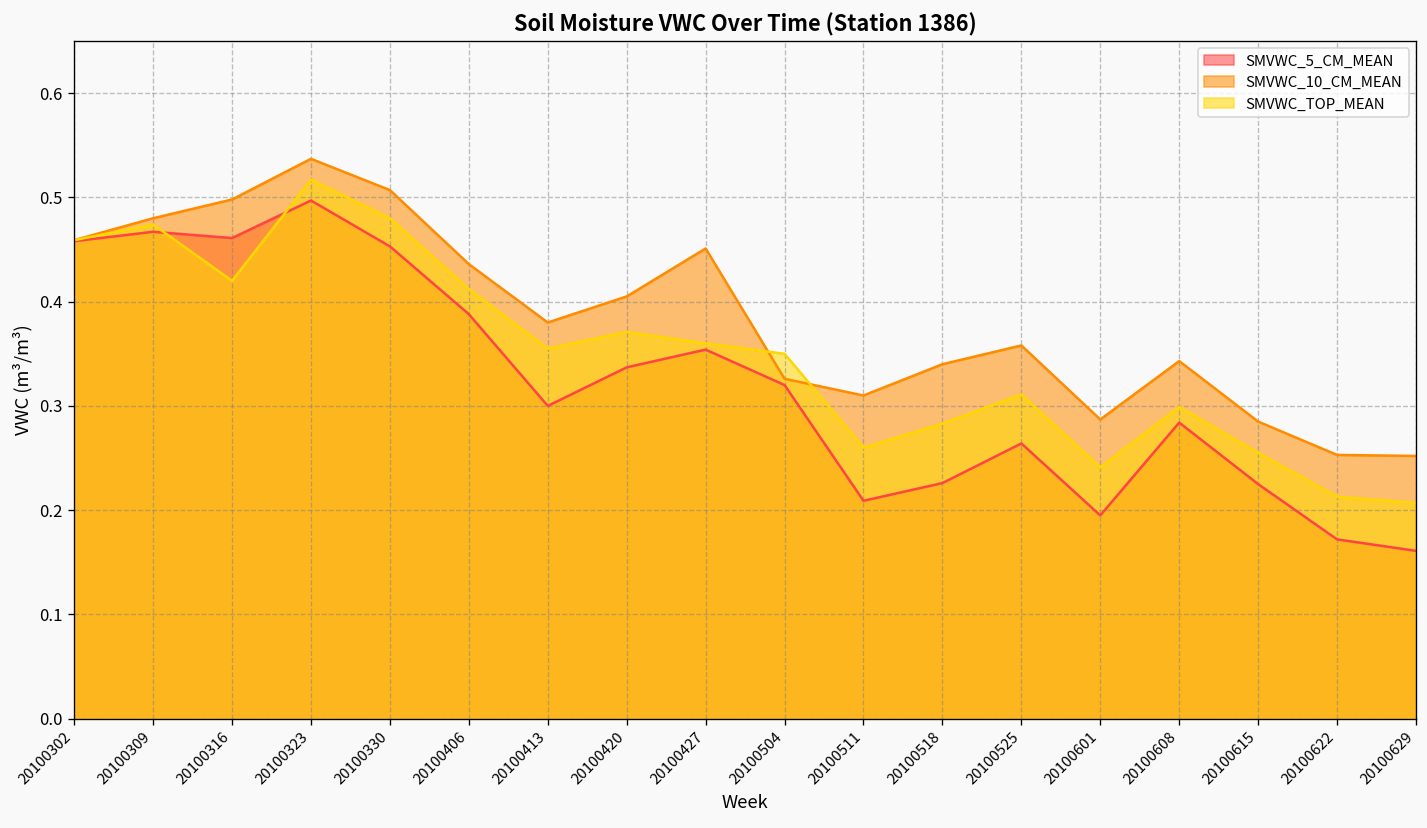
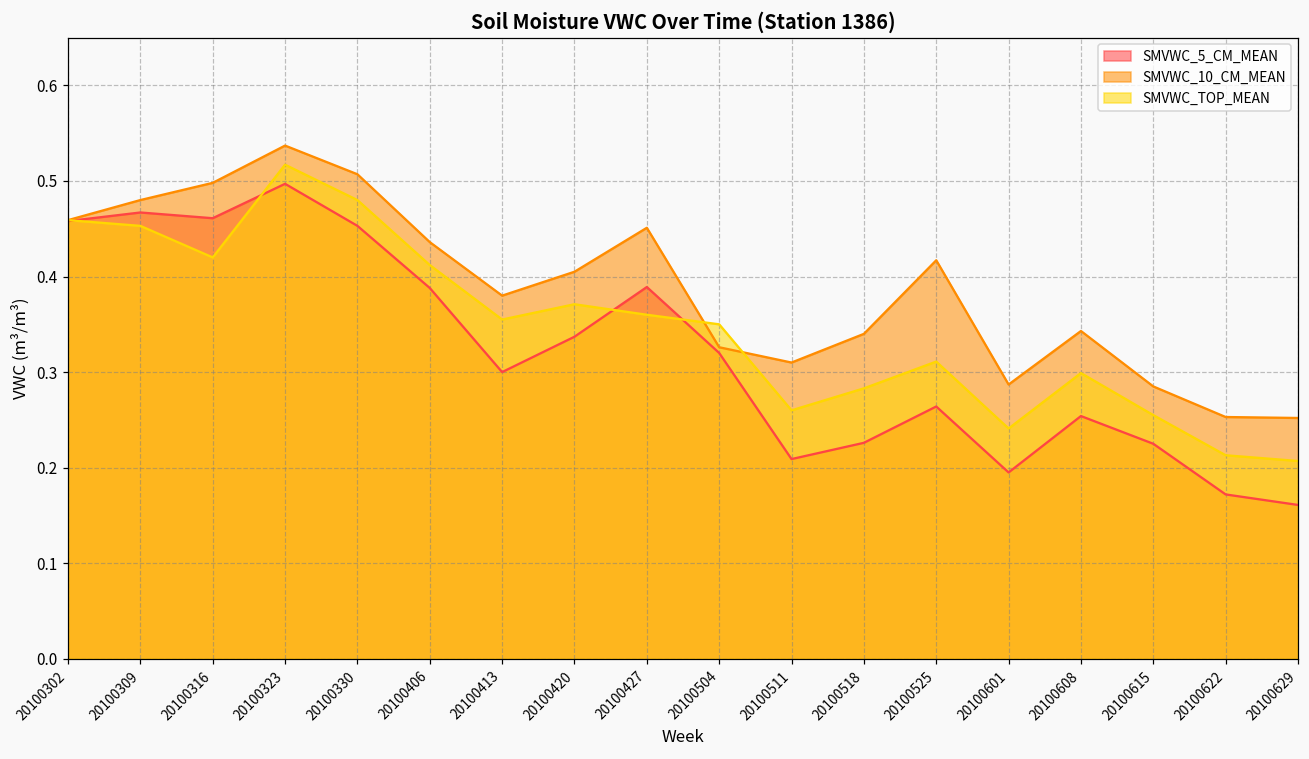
SMVWC_TOP_MEAN, 20100309: 0.47 -> 0.45
SMVWC_5_CM_MEAN, 20100427: 0.35 -> 0.39
SMVWC_10_CM_MEAN, 20100525: 0.36 -> 0.42
SMVWC_5_CM_MEAN, 20100608: 0.28 -> 0.25
